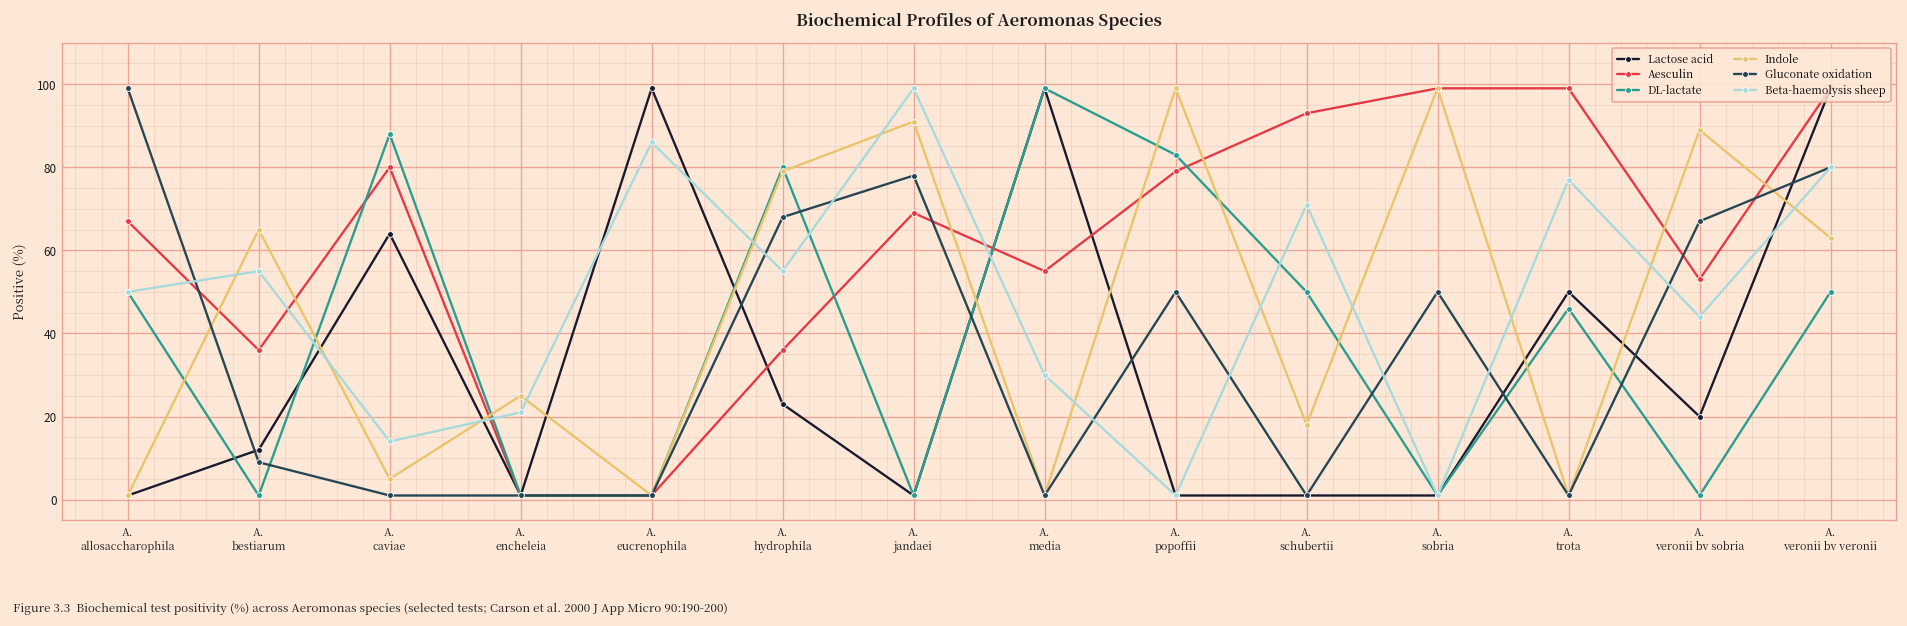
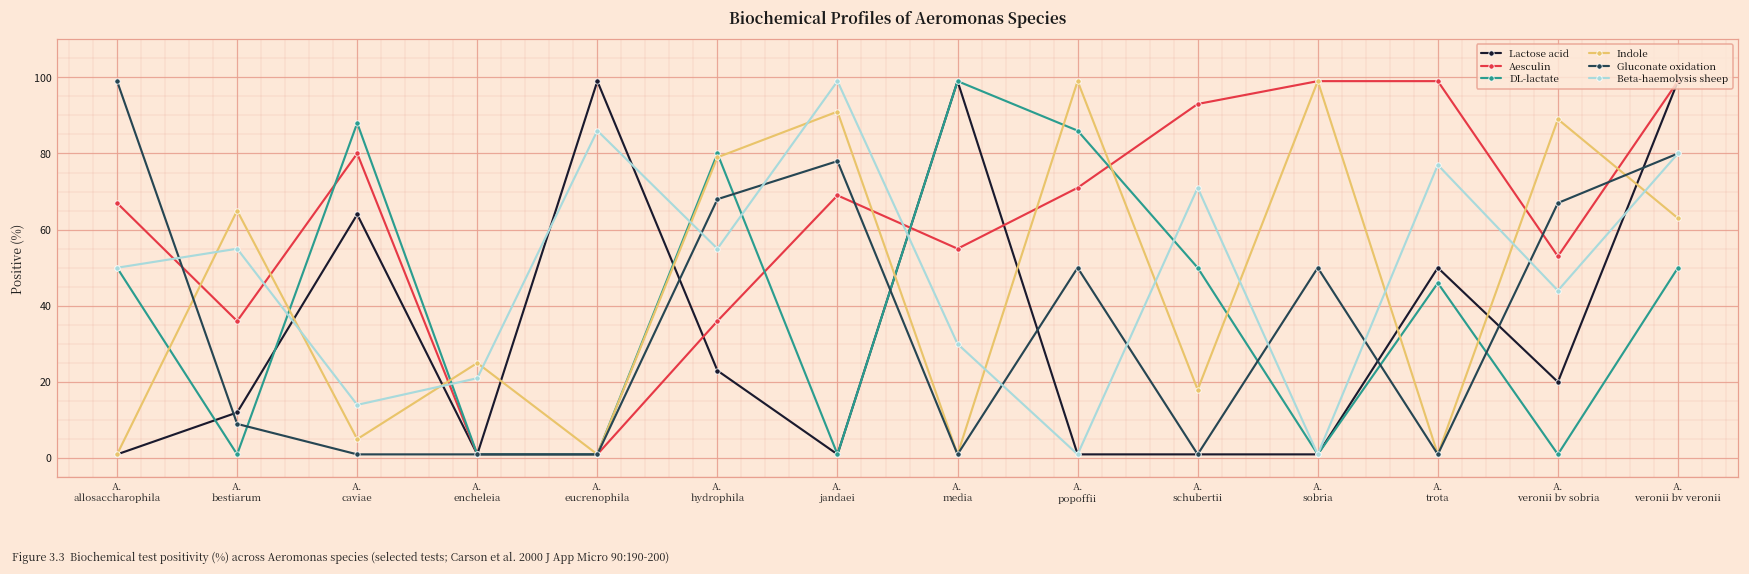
Aesculin, A. popoffii: 79 -> 71
DL-lactate, A. popoffii: 83 -> 86
